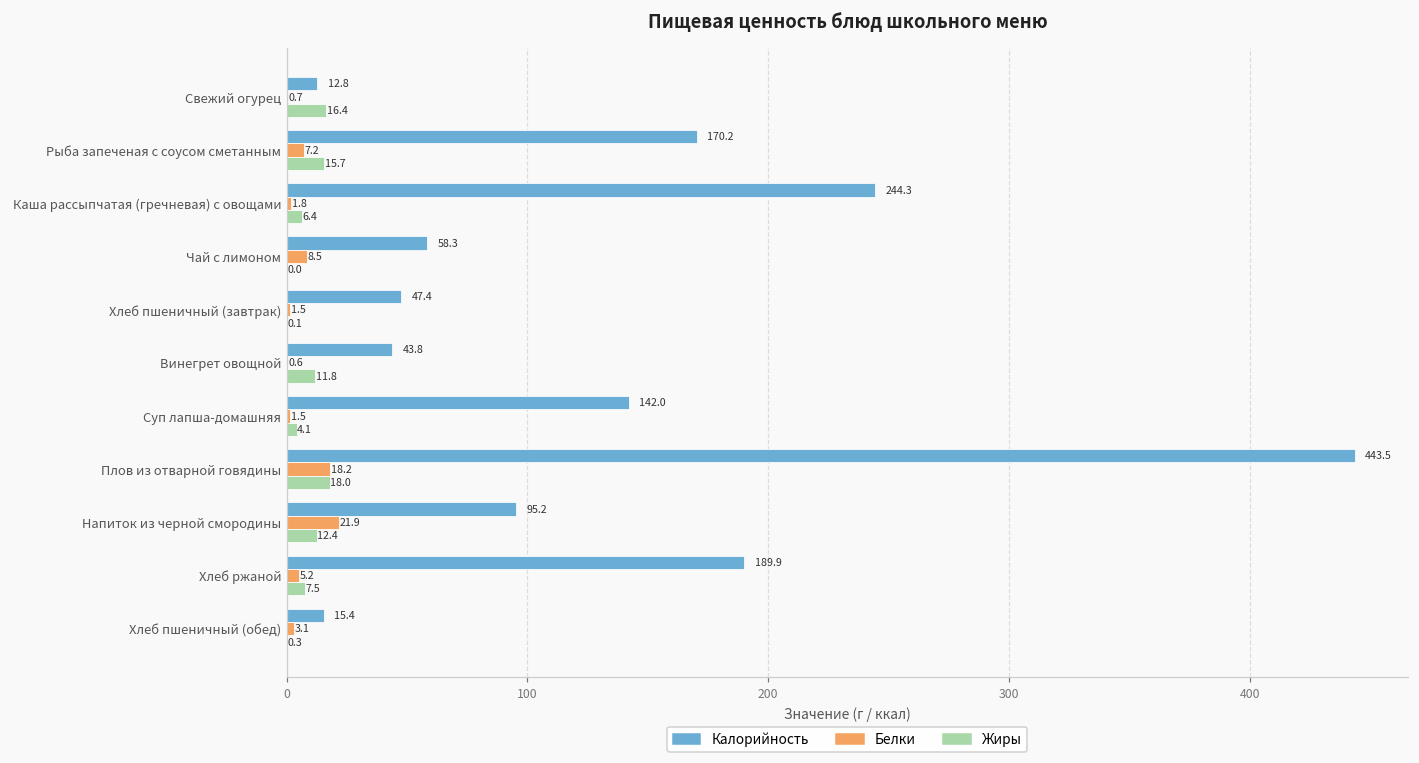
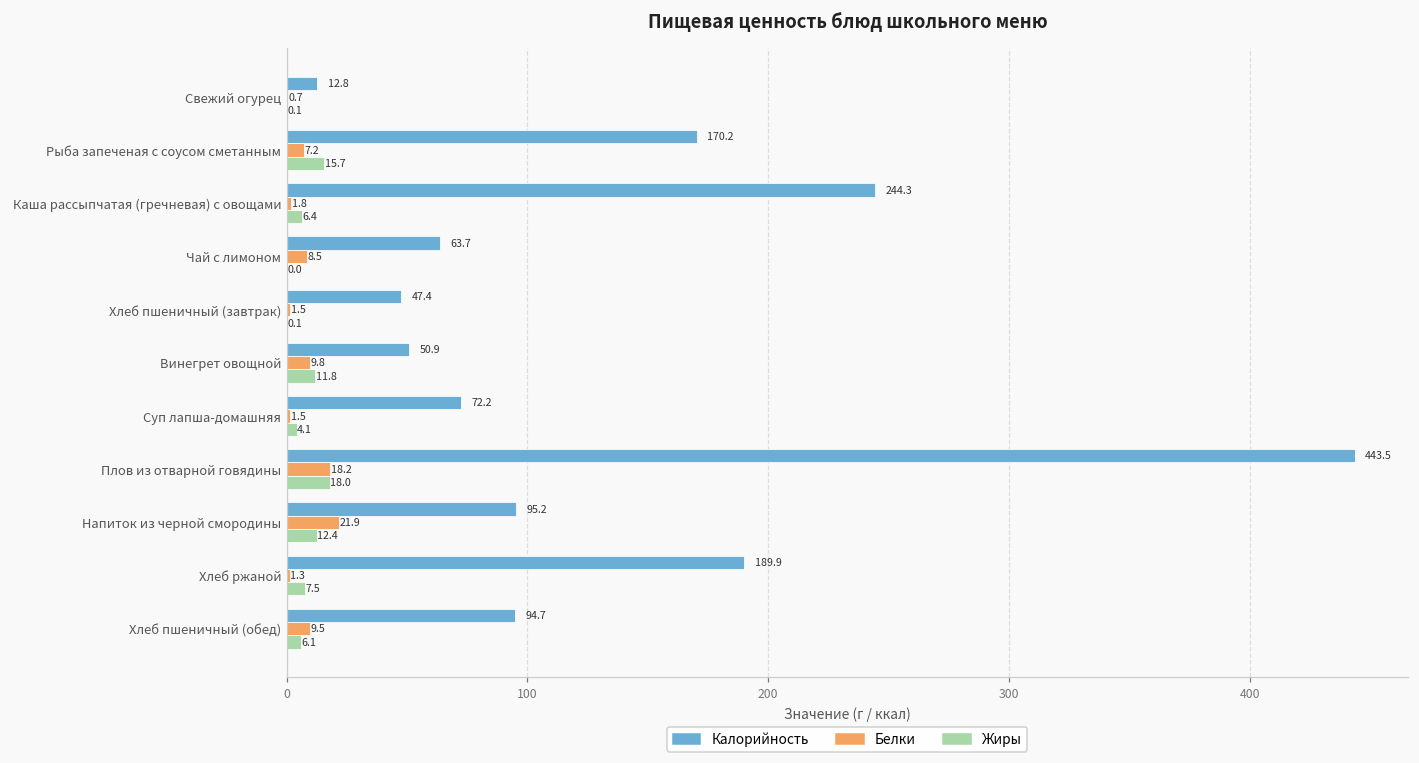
Жиры, Свежий огурец: 16.4 -> 0.1
Калорийность, Чай с лимоном: 58.3 -> 63.7
Калорийность, Винегрет овощной: 43.8 -> 50.9
Белки, Винегрет овощной: 0.6 -> 9.8
Калорийность, Суп лапша-домашняя: 142.0 -> 72.2
Белки, Хлеб ржаной: 5.2 -> 1.3
Калорийность, Хлеб пшеничный (обед): 15.4 -> 94.7
Белки, Хлеб пшеничный (обед): 3.1 -> 9.5
Жиры, Хлеб пшеничный (обед): 0.3 -> 6.1
